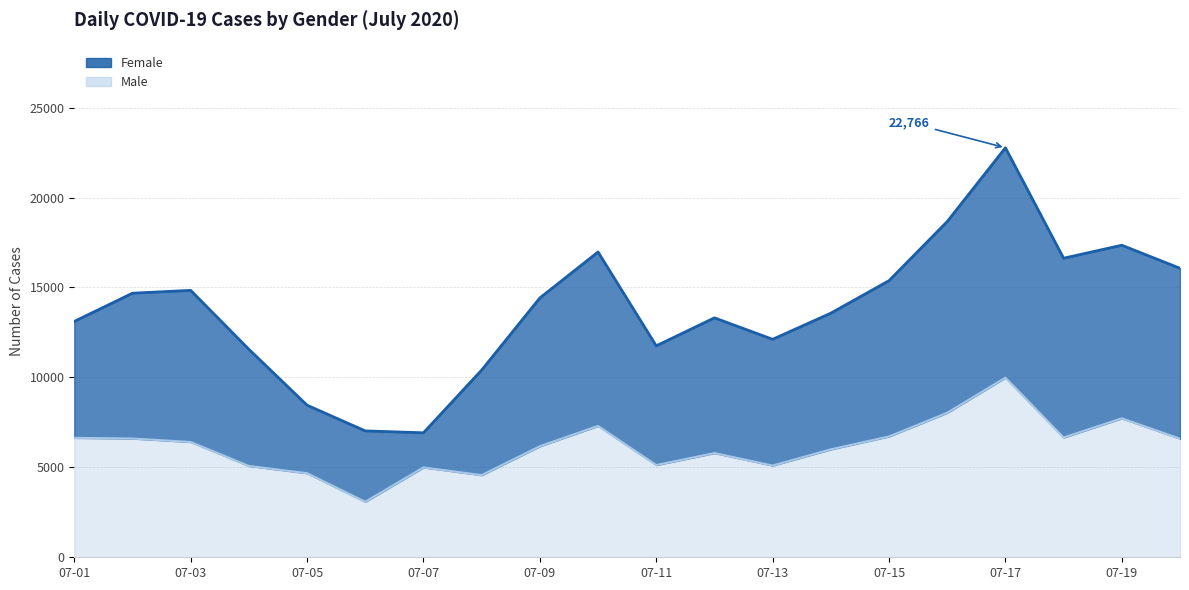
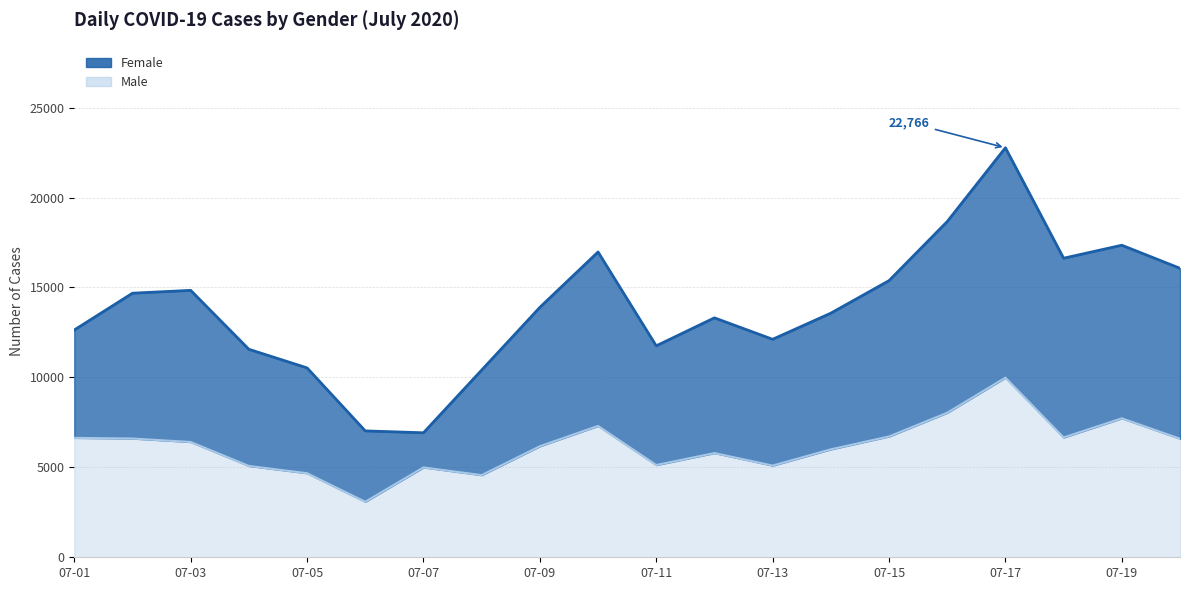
Female, 07-01: 6500 -> 6000
Female, 07-05: 3800 -> 5900
Female, 07-09: 8200 -> 7700
